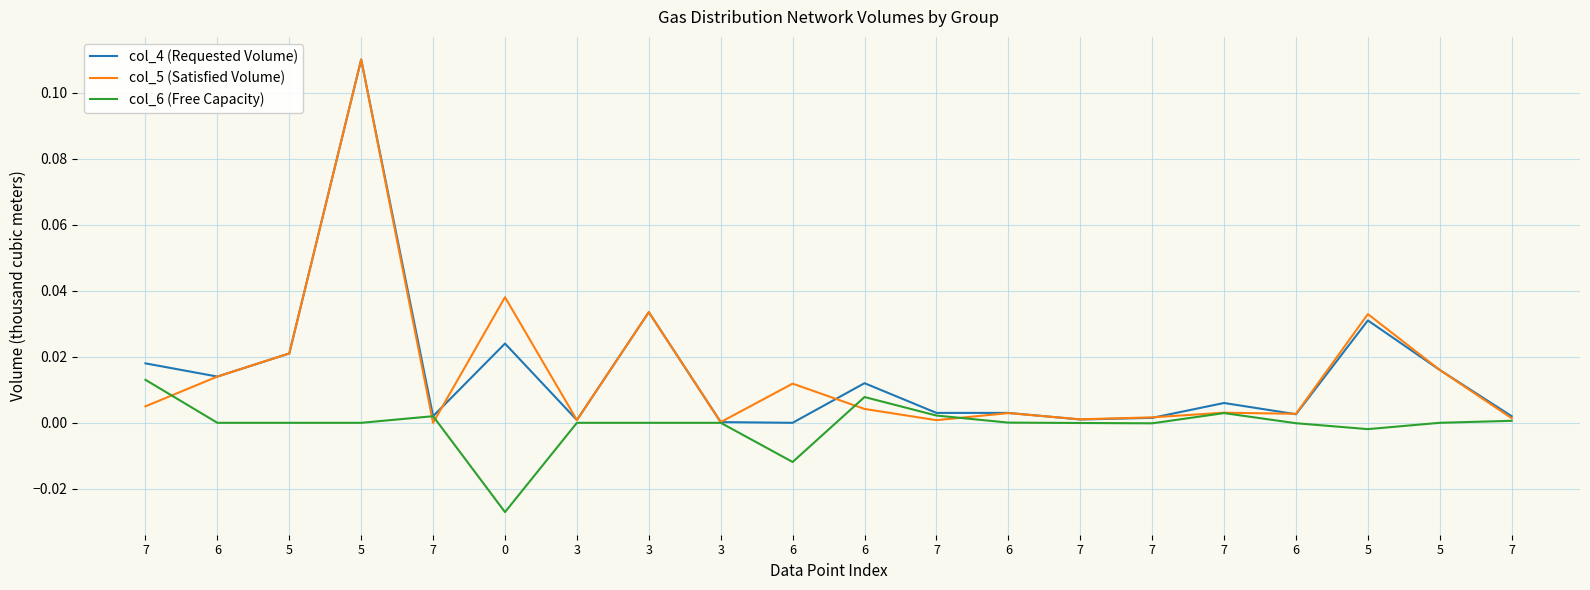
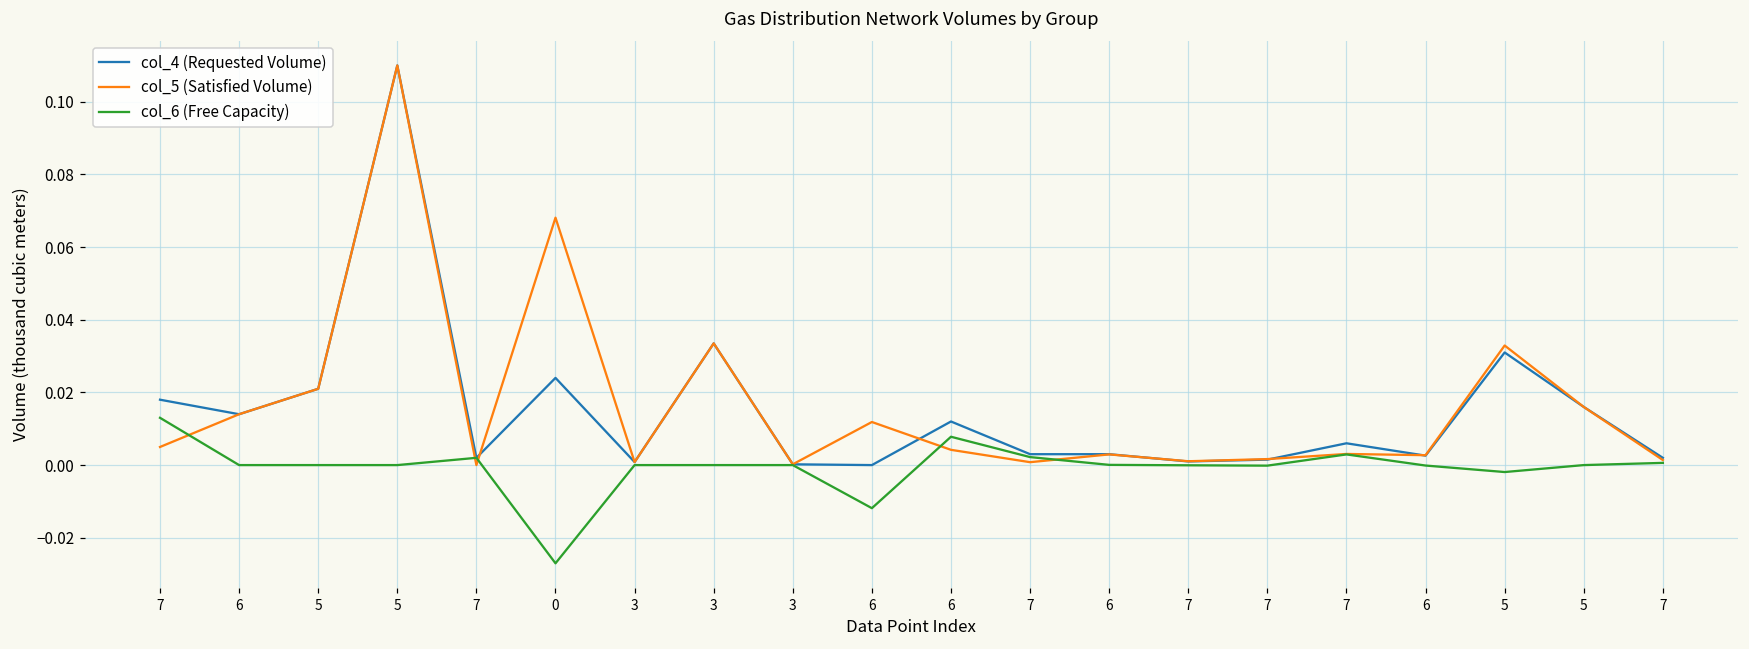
col_5 (Satisfied Volume), 0: 0.038 -> 0.068
